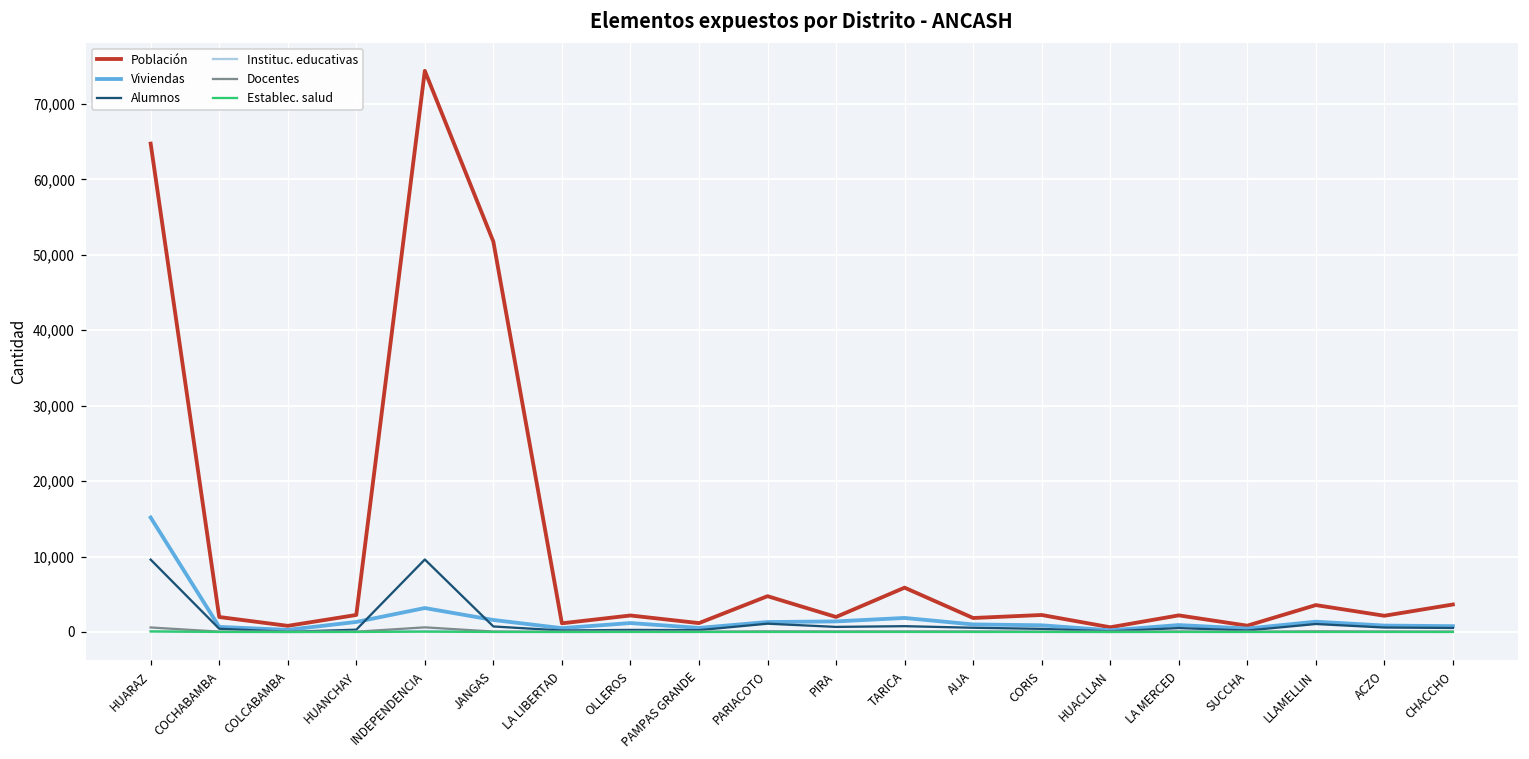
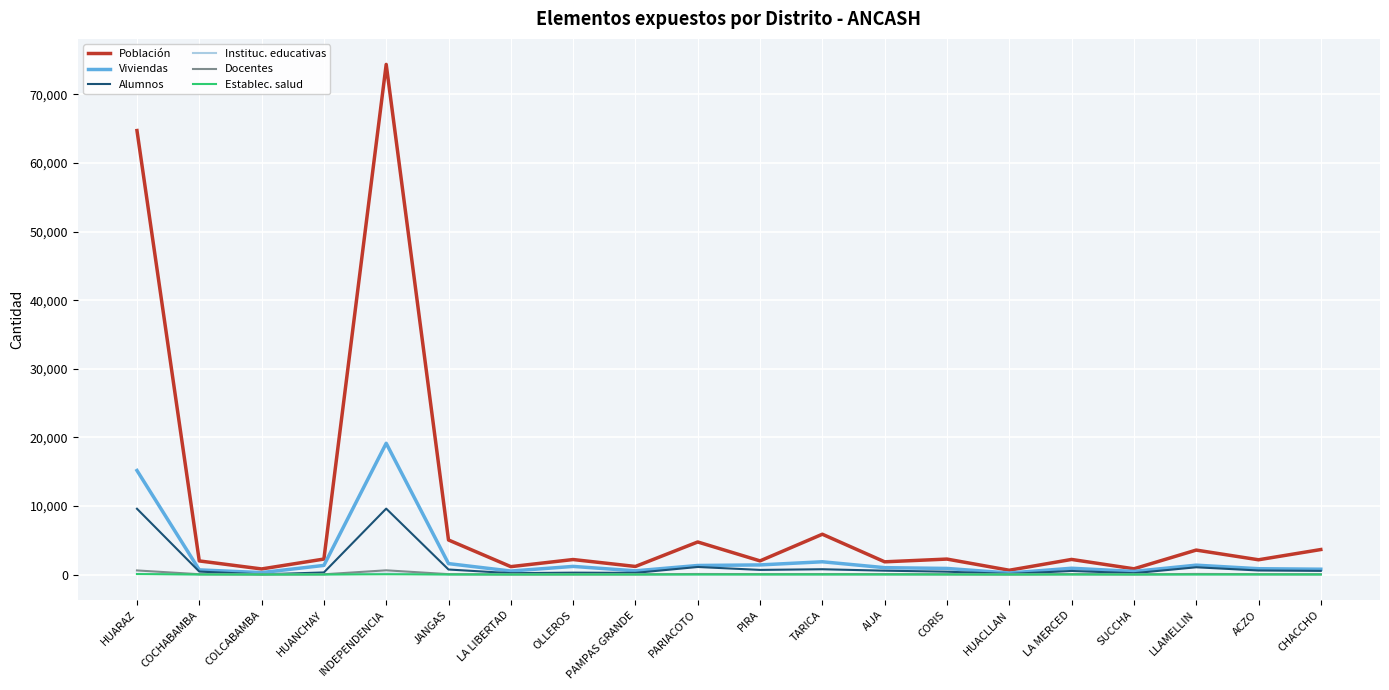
Viviendas, INDEPENDENCIA: 3,000 -> 19,000
Población, JANGAS: 52,000 -> 5,000
